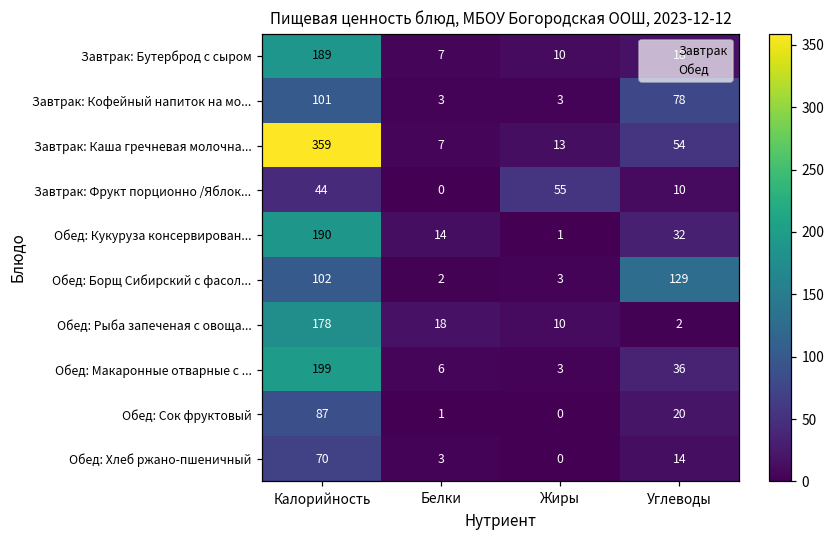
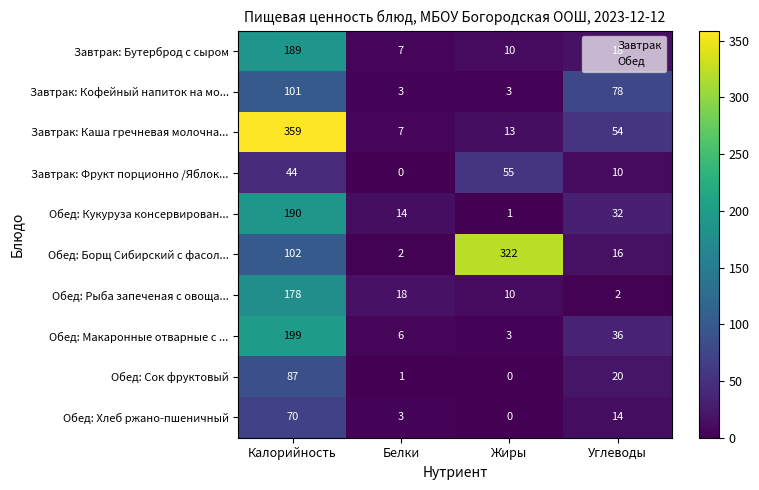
Обед: Борщ Сибирский с фасол..., Жиры: 3 -> 322
Обед: Борщ Сибирский с фасол..., Углеводы: 129 -> 16
